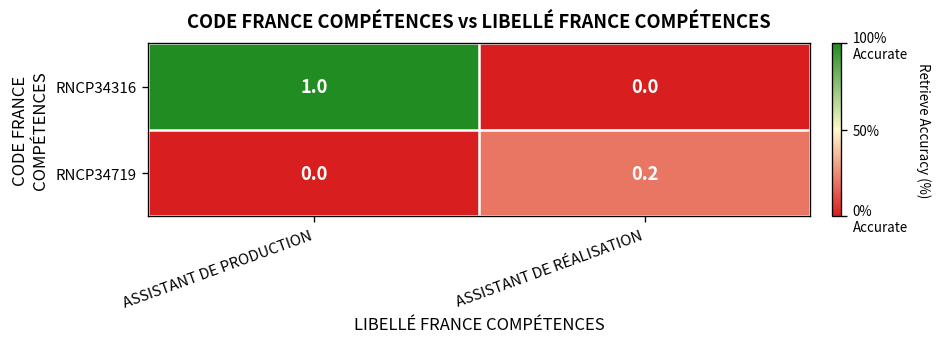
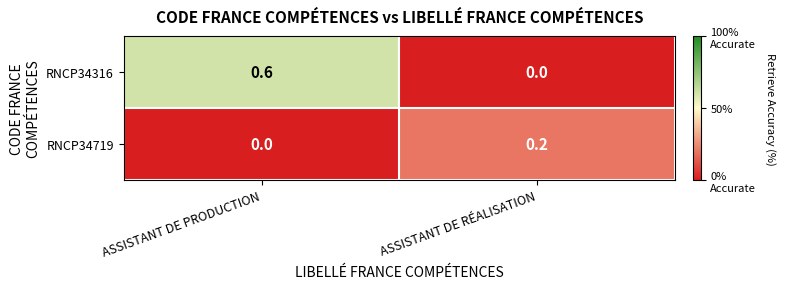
RNCP34316, ASSISTANT DE PRODUCTION: 1.0 -> 0.6
